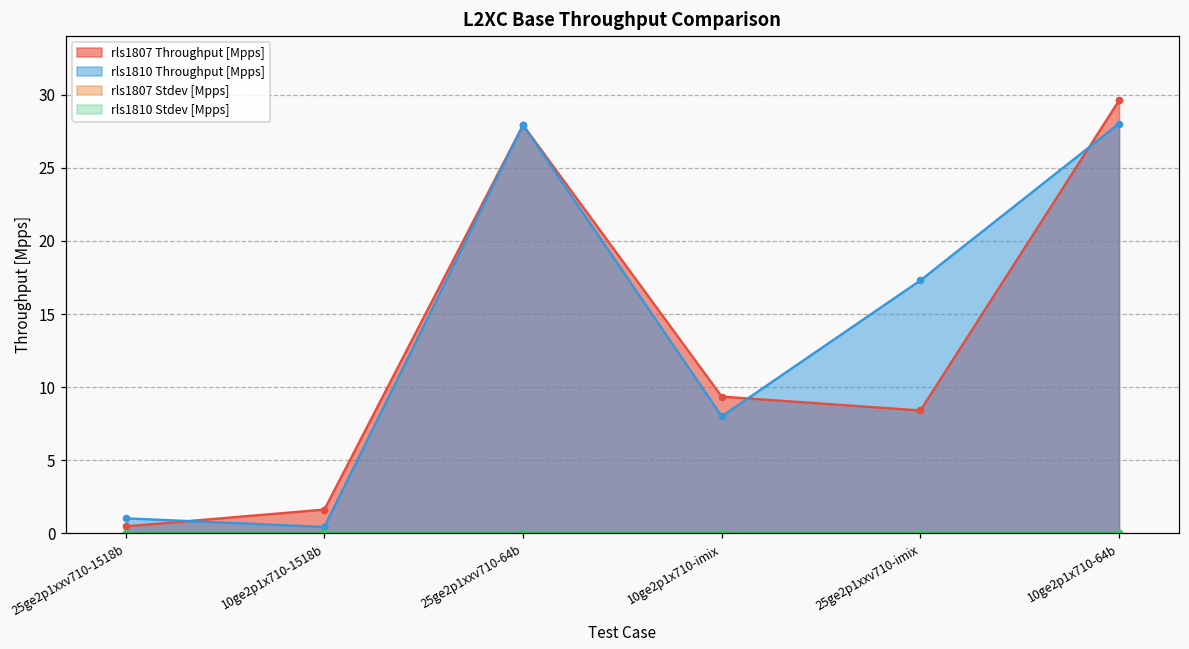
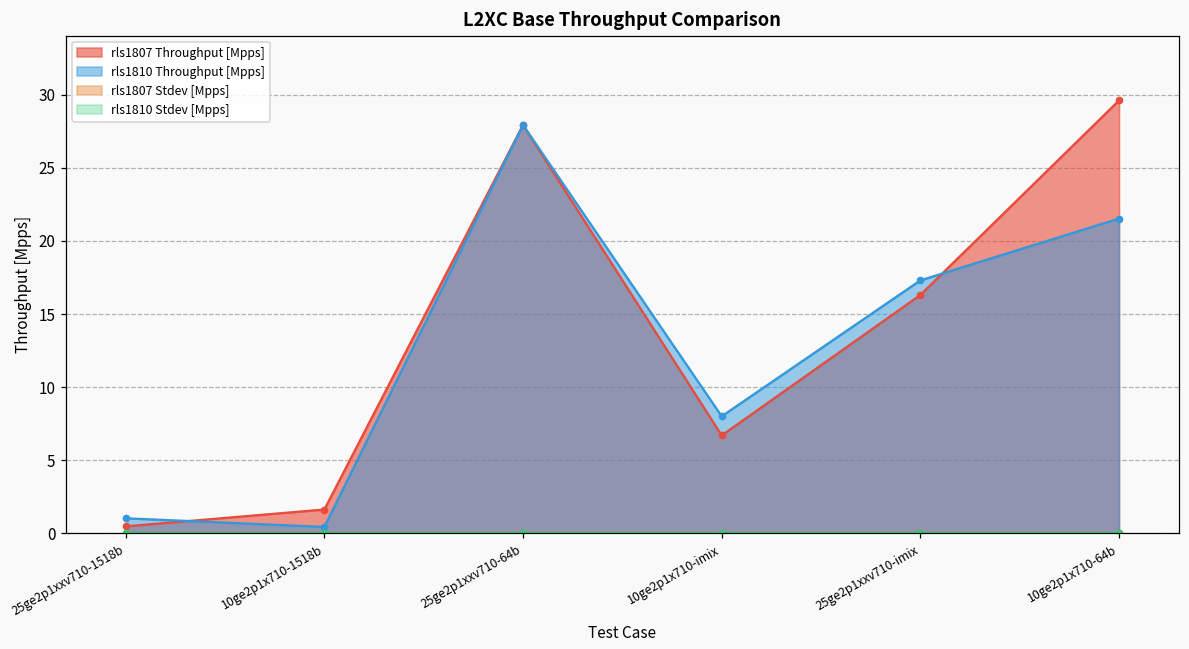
rls1807 Throughput [Mpps], 10ge2p1x710-imix: 9.4 -> 6.7
rls1807 Throughput [Mpps], 25ge2p1xxv710-imix: 8.4 -> 16.3
rls1810 Throughput [Mpps], 10ge2p1x710-64b: 28.0 -> 21.5
